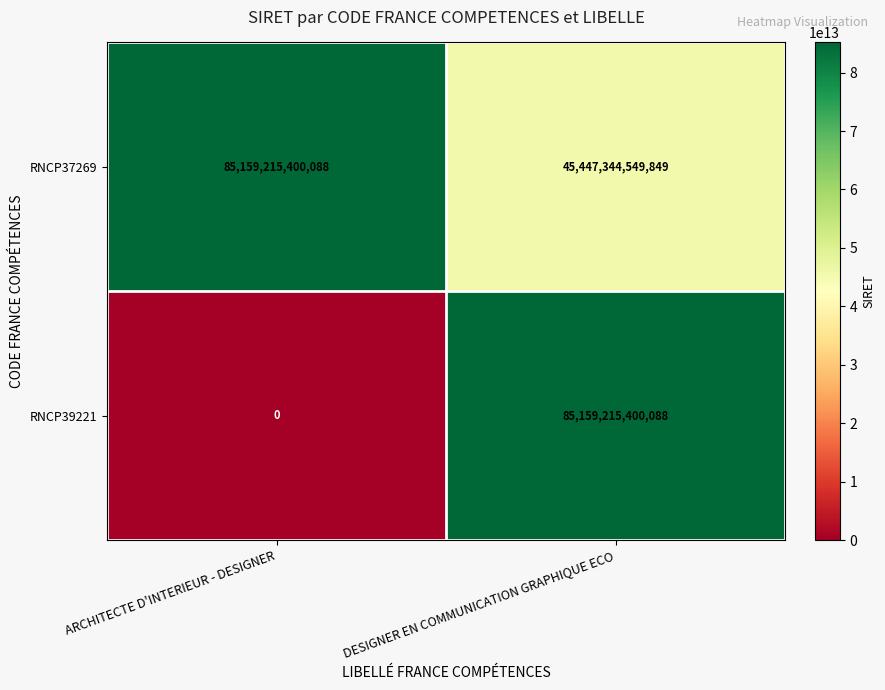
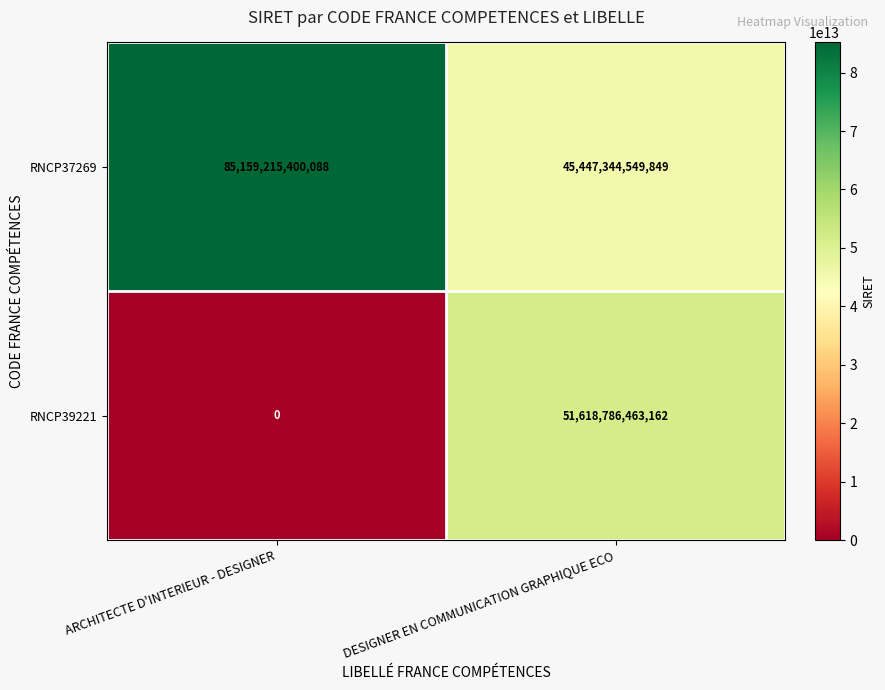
RNCP39221, DESIGNER EN COMMUNICATION GRAPHIQUE ECO: 85,159,215,400,088 -> 51,618,786,463,162
